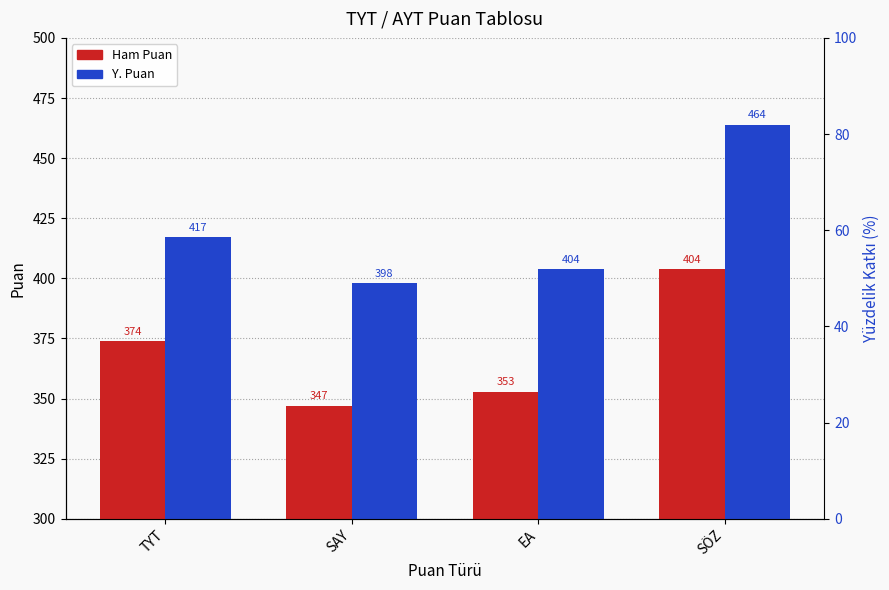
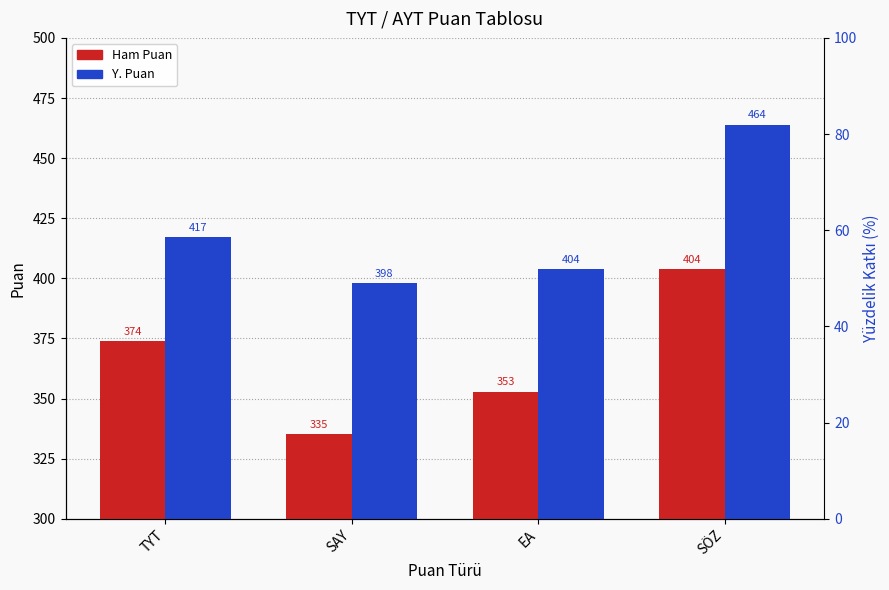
Ham Puan, SAY: 347 -> 335
